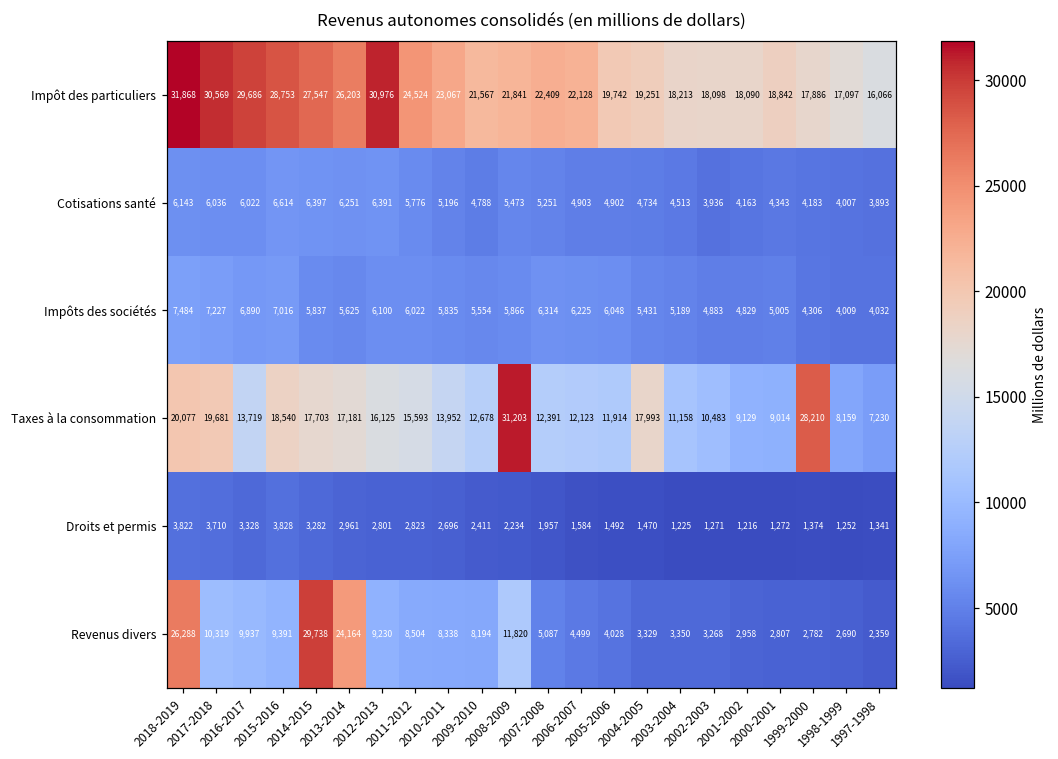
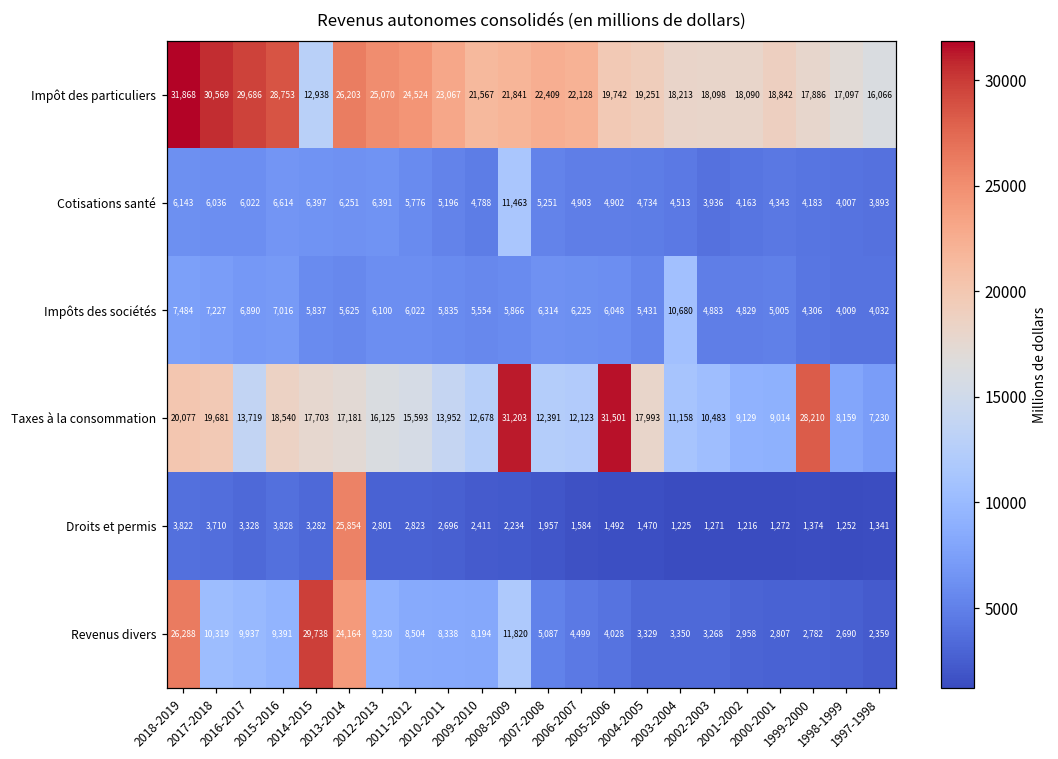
Impôt des particuliers, 2014-2015: 27,547 -> 12,938
Impôt des particuliers, 2012-2013: 30,976 -> 25,070
Cotisations santé, 2008-2009: 5,473 -> 11,463
Impôts des sociétés, 2003-2004: 5,189 -> 10,680
Taxes à la consommation, 2005-2006: 11,914 -> 31,501
Droits et permis, 2013-2014: 2,961 -> 25,854
